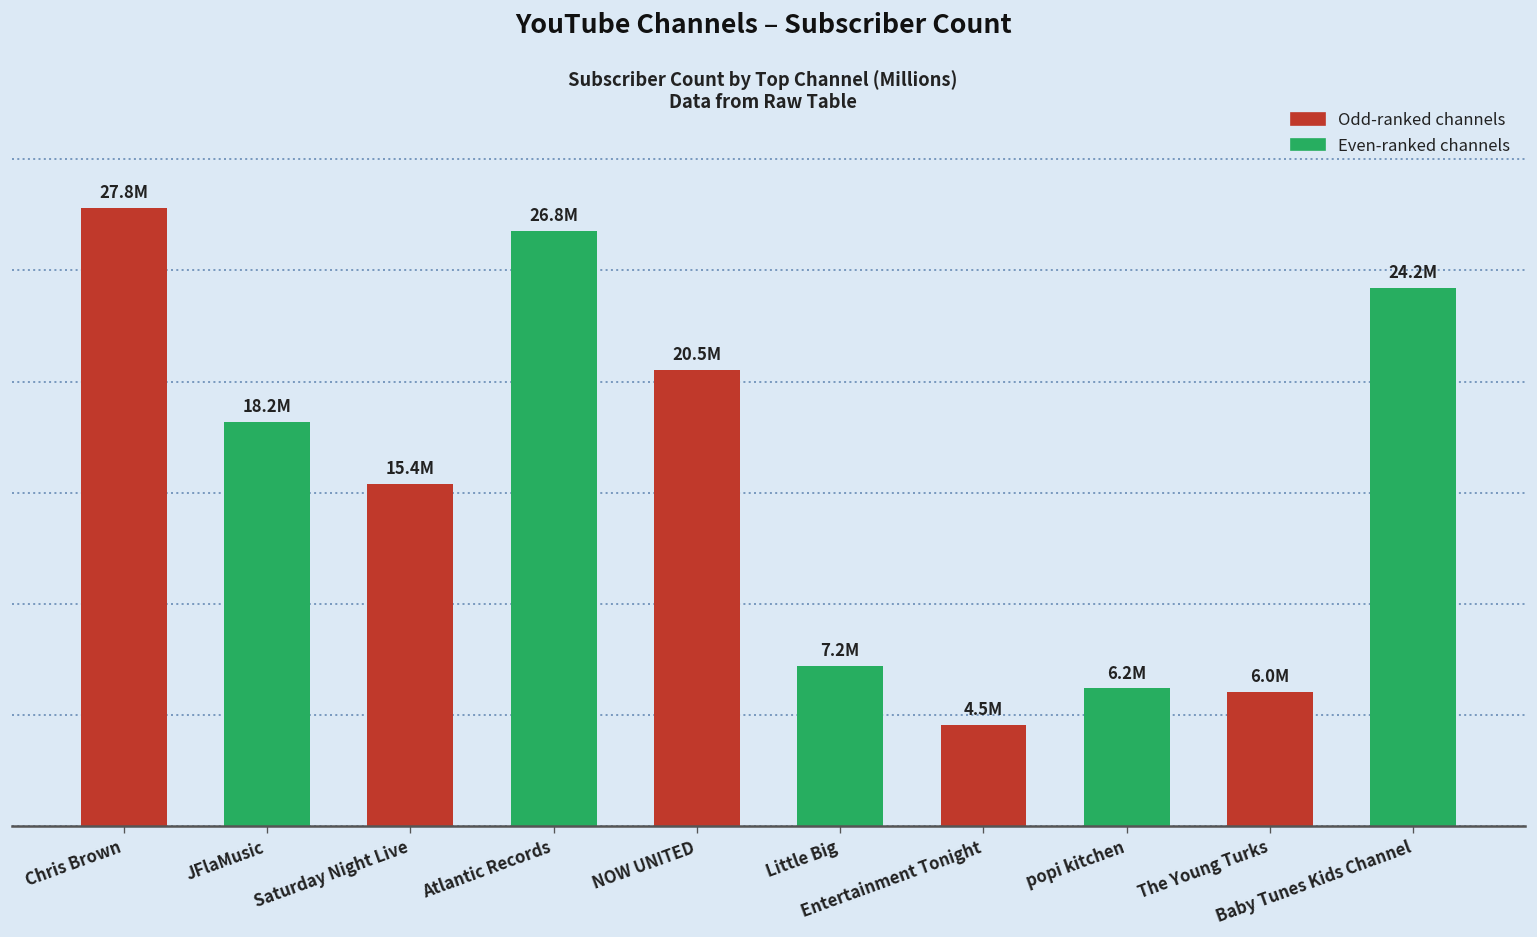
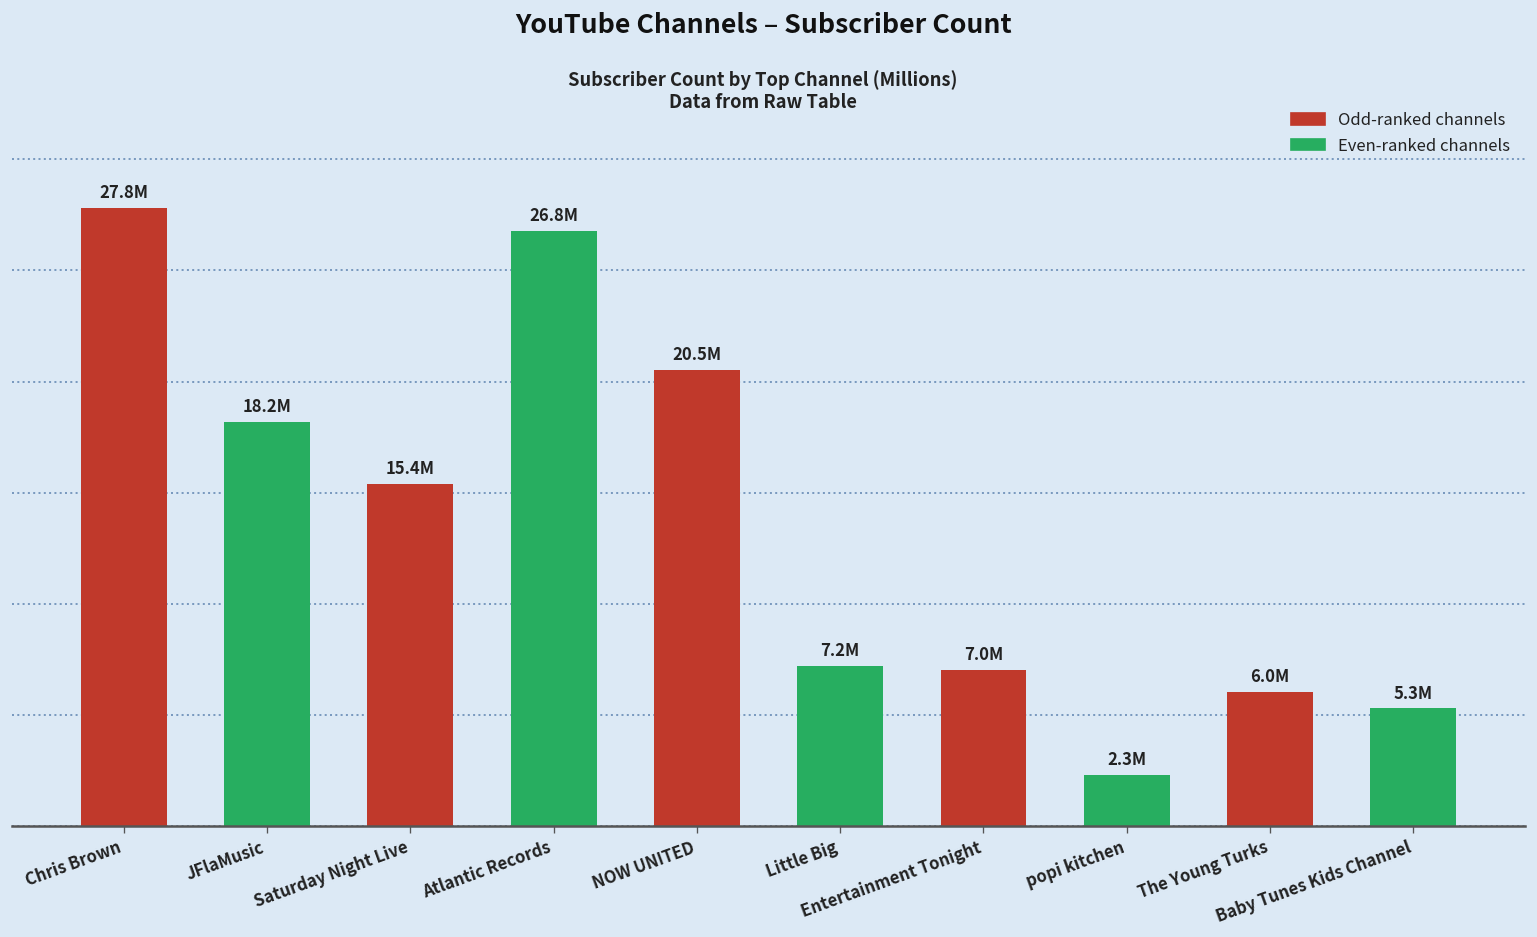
Entertainment Tonight: 4.5M -> 7.0M
popi kitchen: 6.2M -> 2.3M
Baby Tunes Kids Channel: 24.2M -> 5.3M
